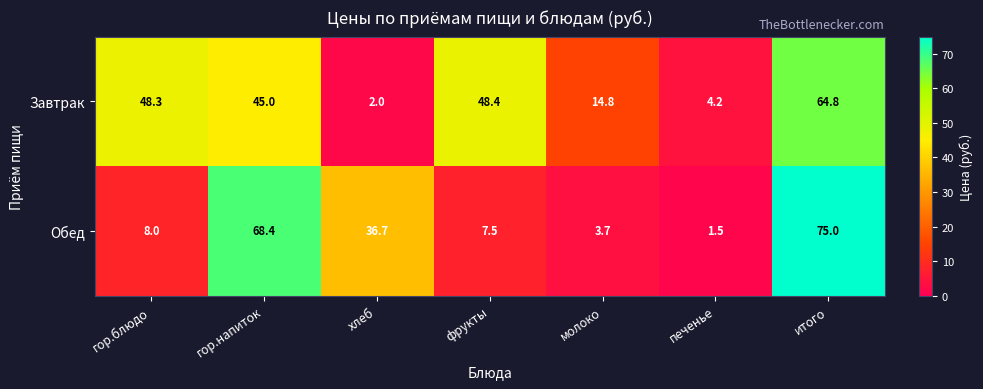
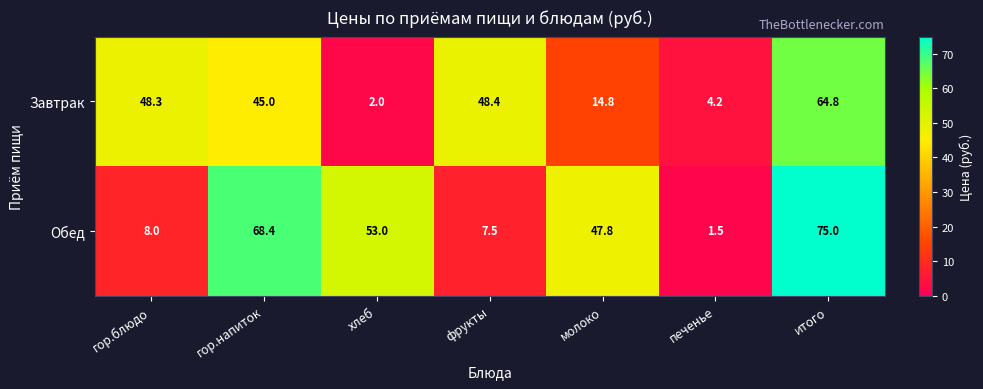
Обед, хлеб: 36.7 -> 53.0
Обед, молоко: 3.7 -> 47.8
